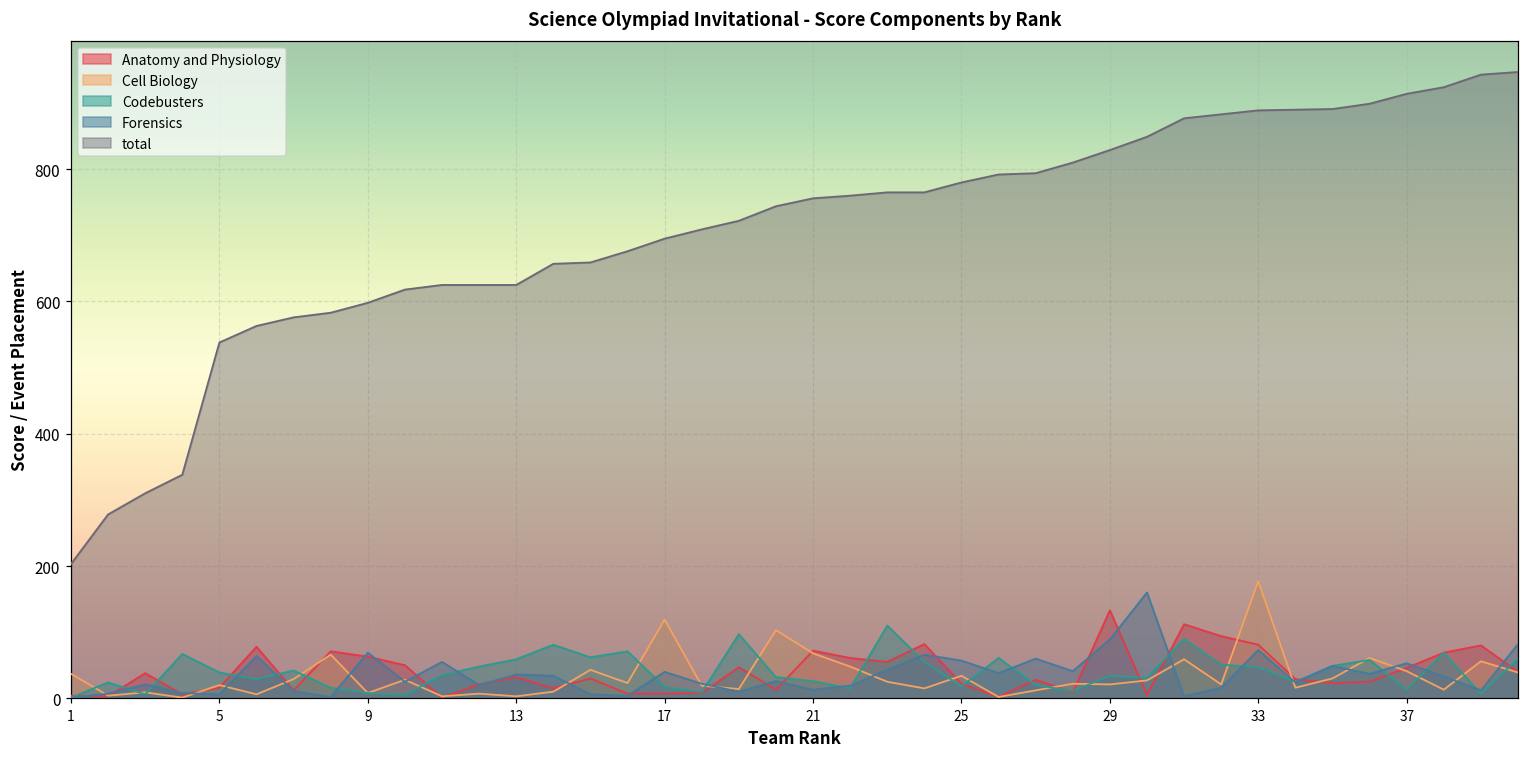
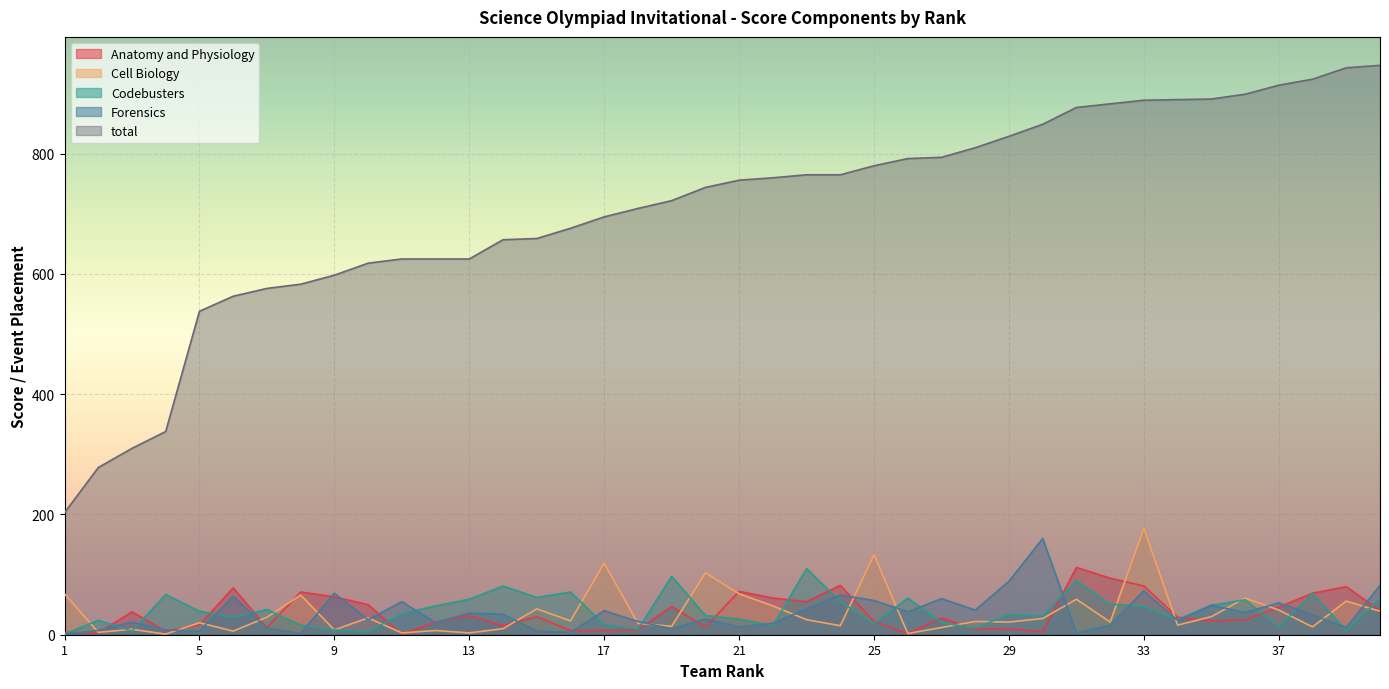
Cell Biology, 1: 40 -> 70
Cell Biology, 25: 30 -> 130
Anatomy and Physiology, 29: 130 -> 10
